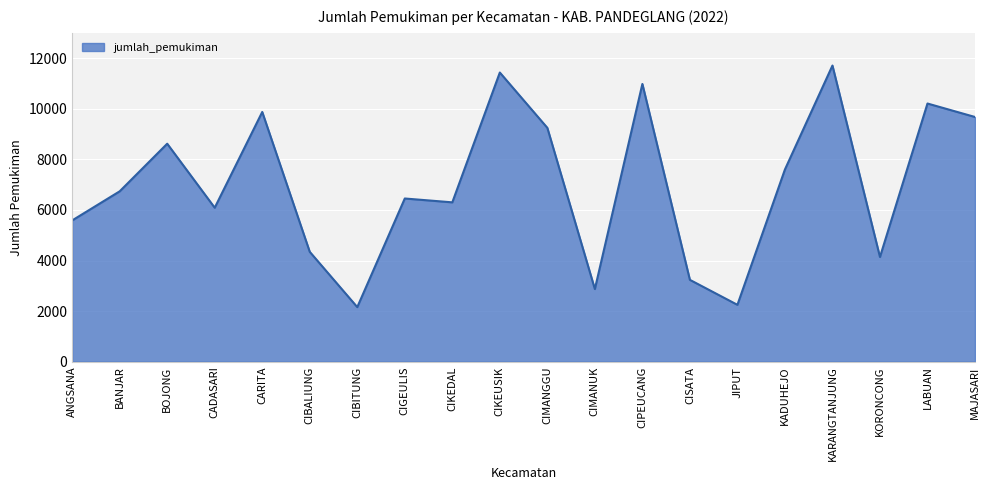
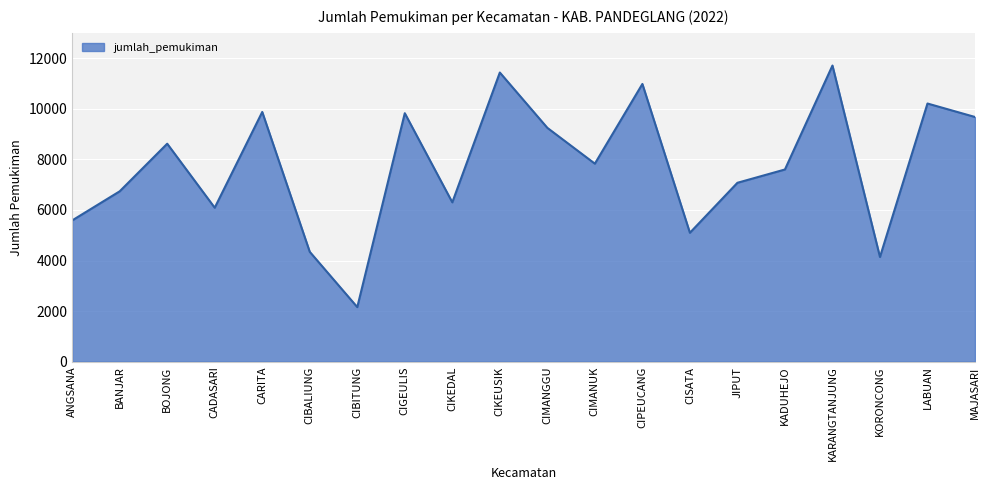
CIGEULIS: 6500 -> 9800
CIMANUK: 2900 -> 7800
CISATA: 3200 -> 5100
JIPUT: 2200 -> 7100
